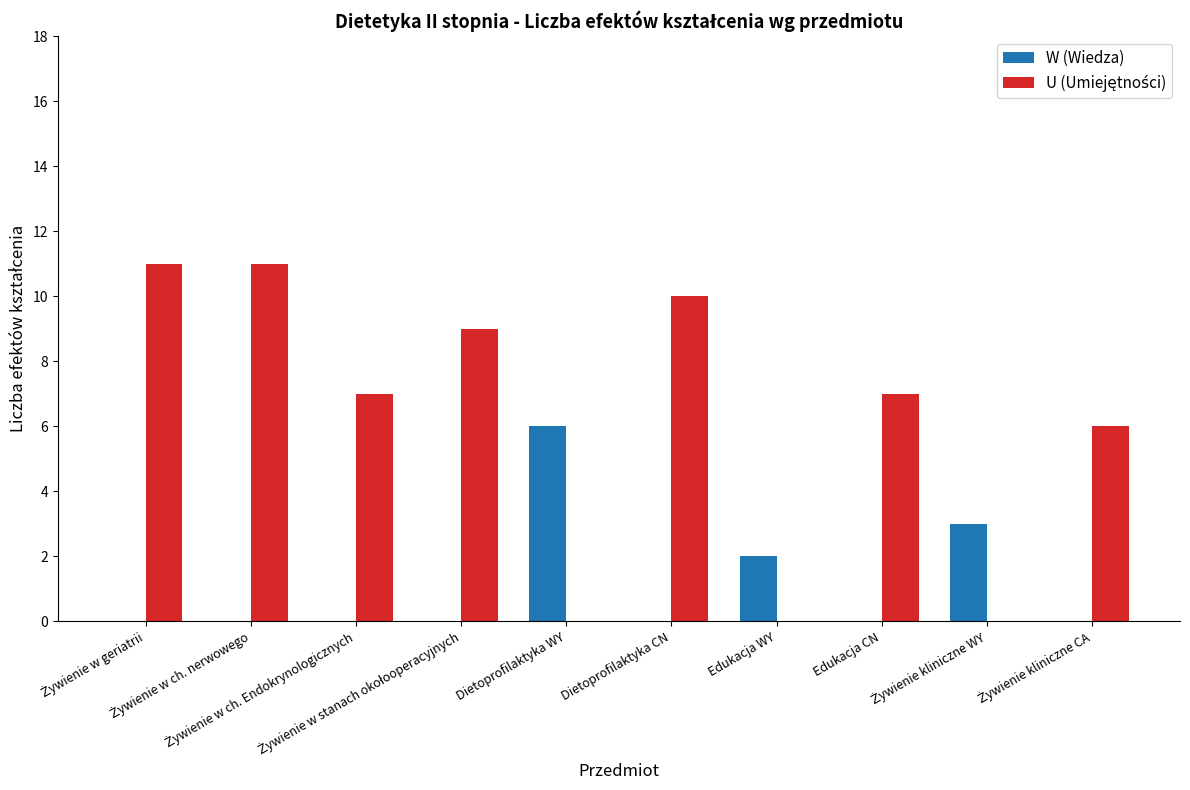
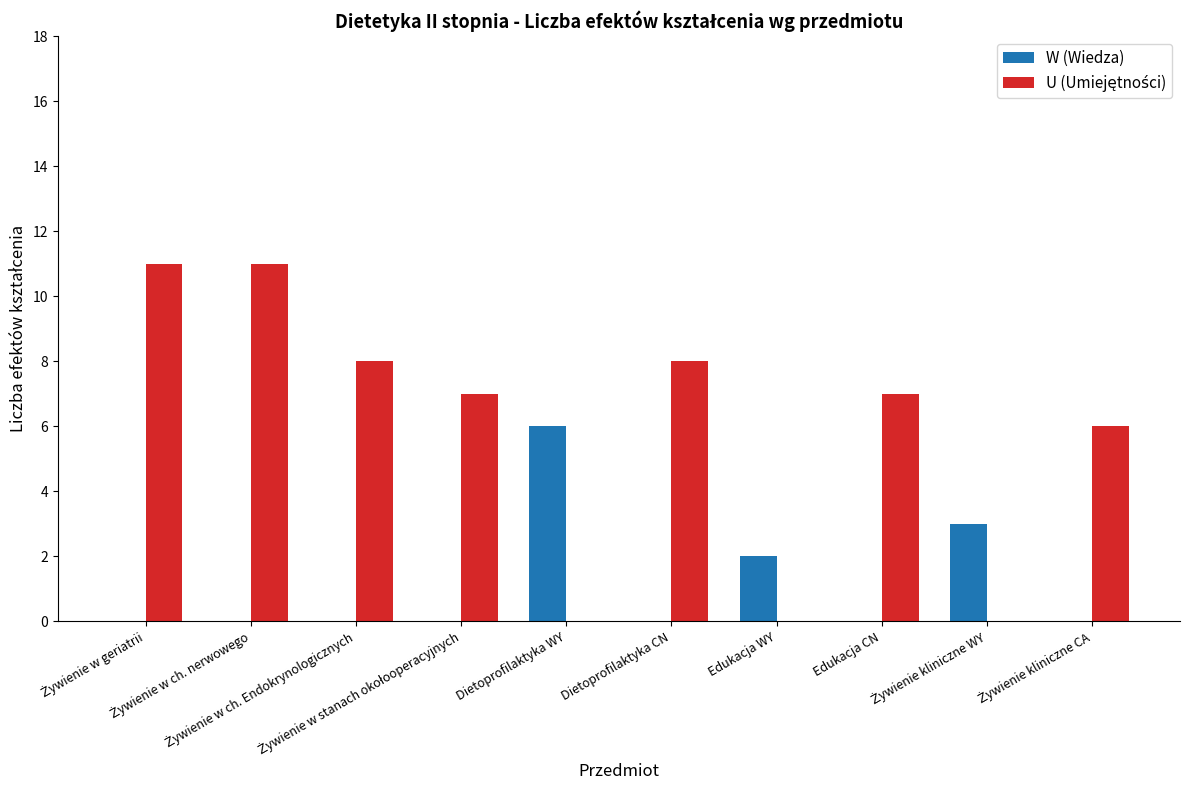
U (Umiejętności), Żywienie w ch. Endokrynologicznych: 7 -> 8
U (Umiejętności), Żywienie w stanach okołooperacyjnych: 9 -> 7
U (Umiejętności), Dietoprofilaktyka CN: 10 -> 8
